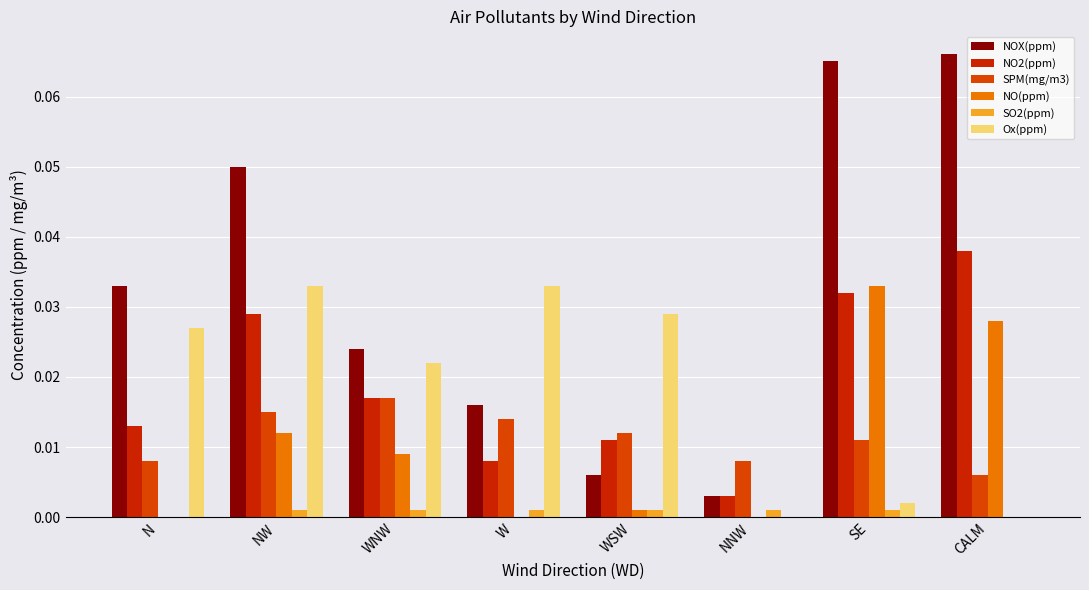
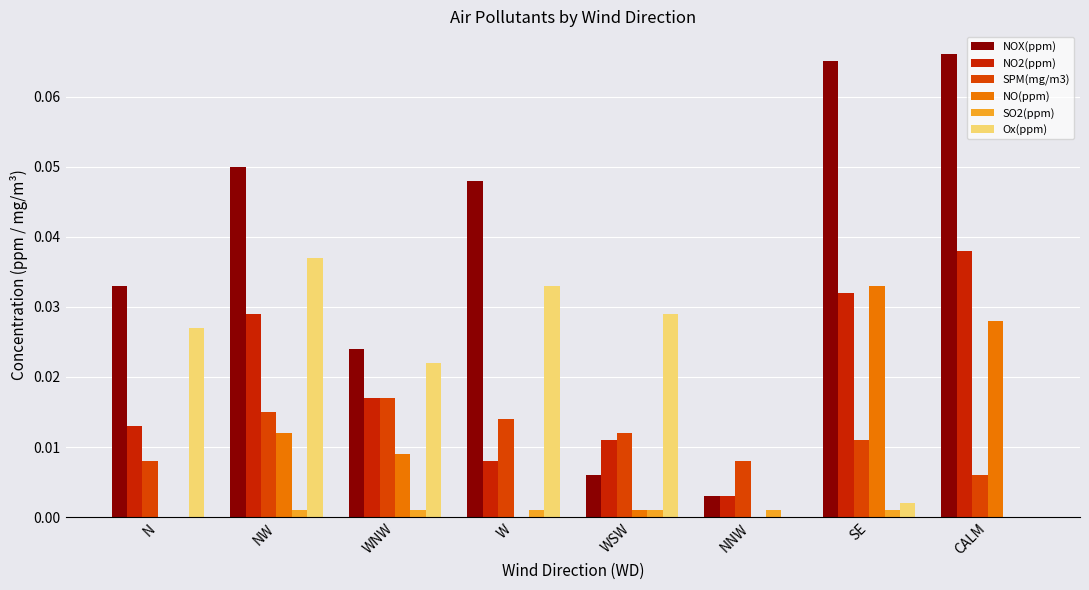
Ox(ppm), NW: 0.033 -> 0.037
NOX(ppm), W: 0.016 -> 0.048
